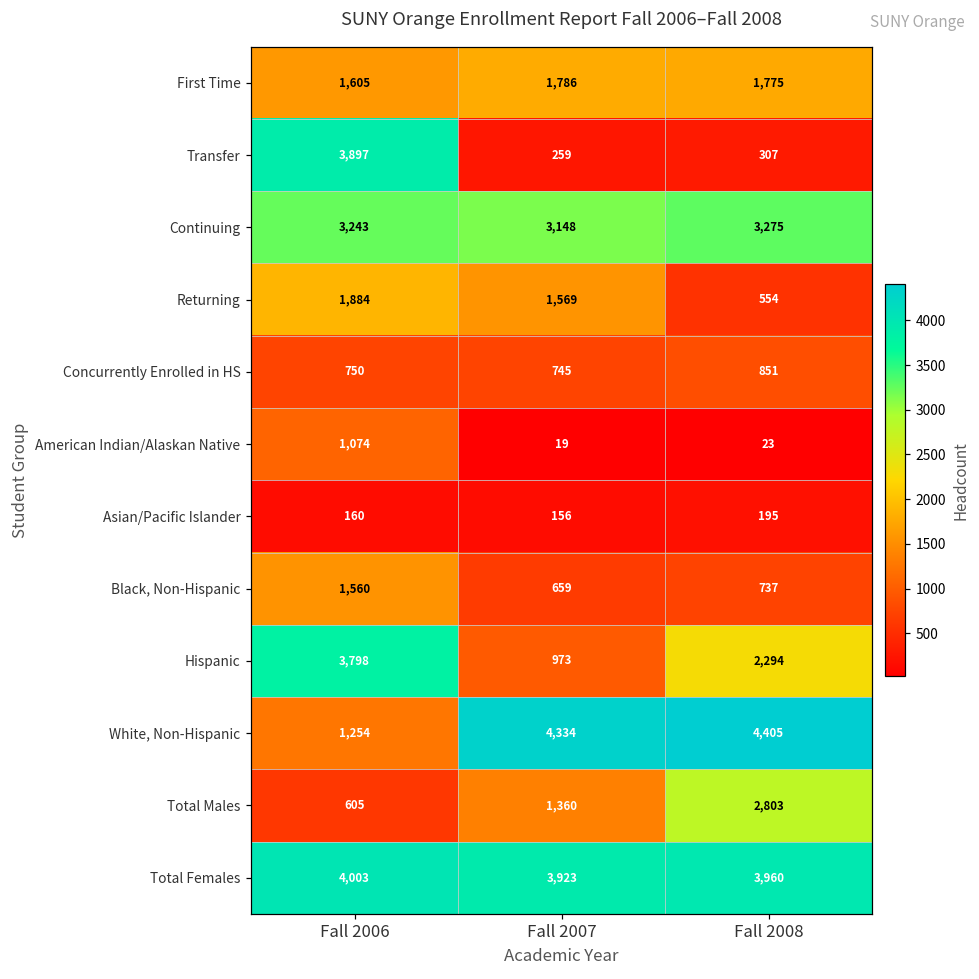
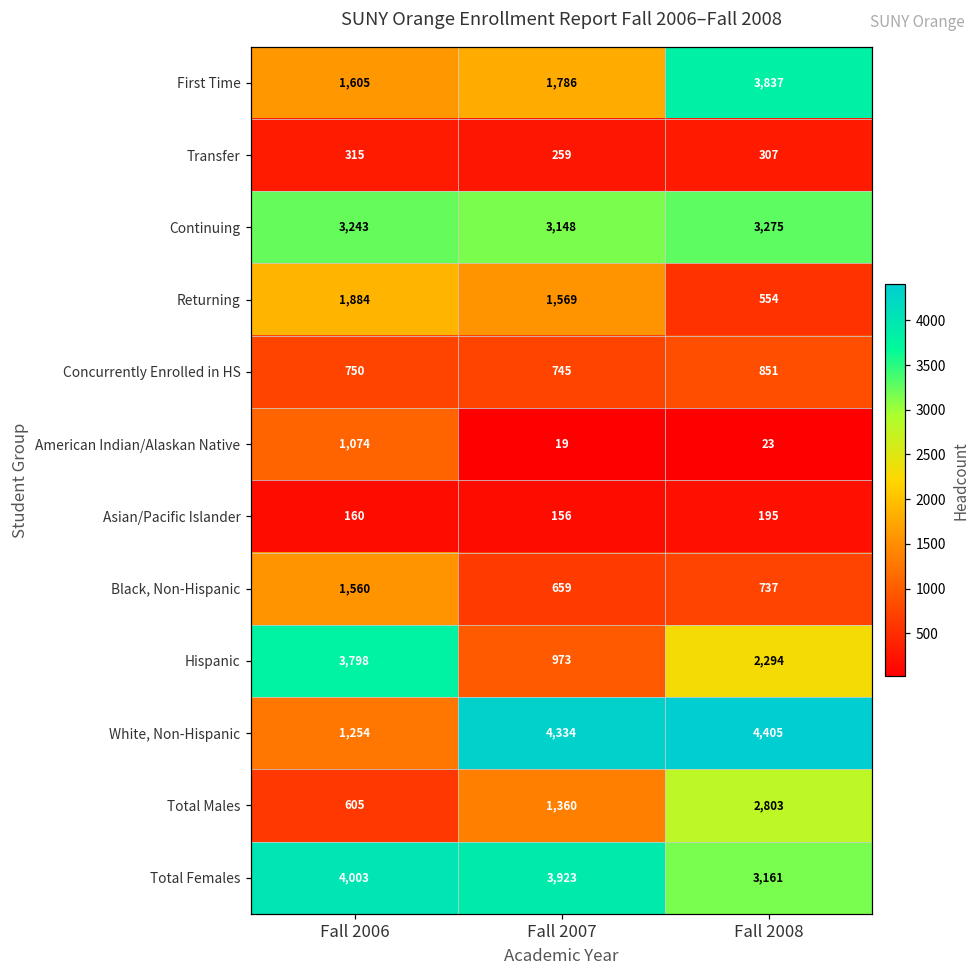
First Time, Fall 2008: 1,775 -> 3,837
Transfer, Fall 2006: 3,897 -> 315
Total Females, Fall 2008: 3,960 -> 3,161
